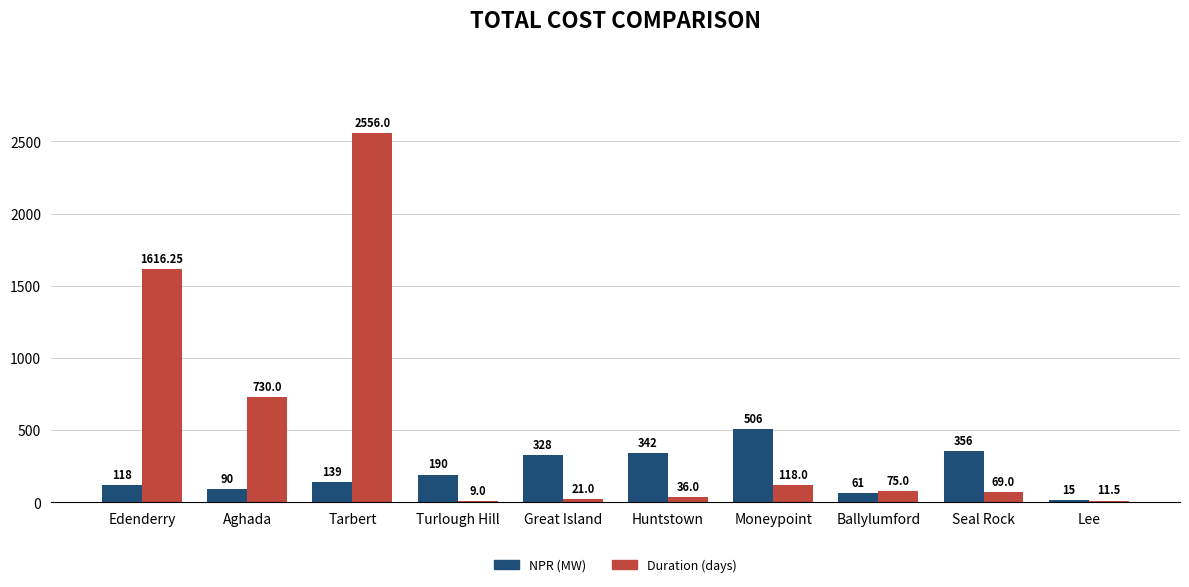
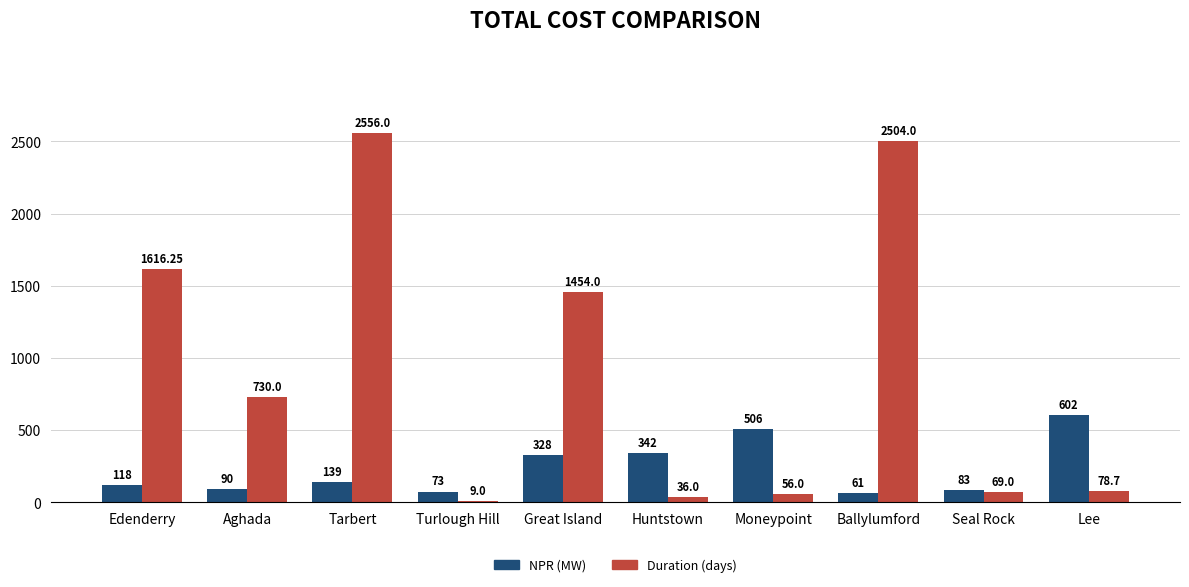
NPR (MW), Turlough Hill: 190 -> 73
Duration (days), Great Island: 21.0 -> 1454.0
Duration (days), Moneypoint: 118.0 -> 56.0
Duration (days), Ballylumford: 75.0 -> 2504.0
NPR (MW), Seal Rock: 356 -> 83
NPR (MW), Lee: 15 -> 602
Duration (days), Lee: 11.5 -> 78.7
